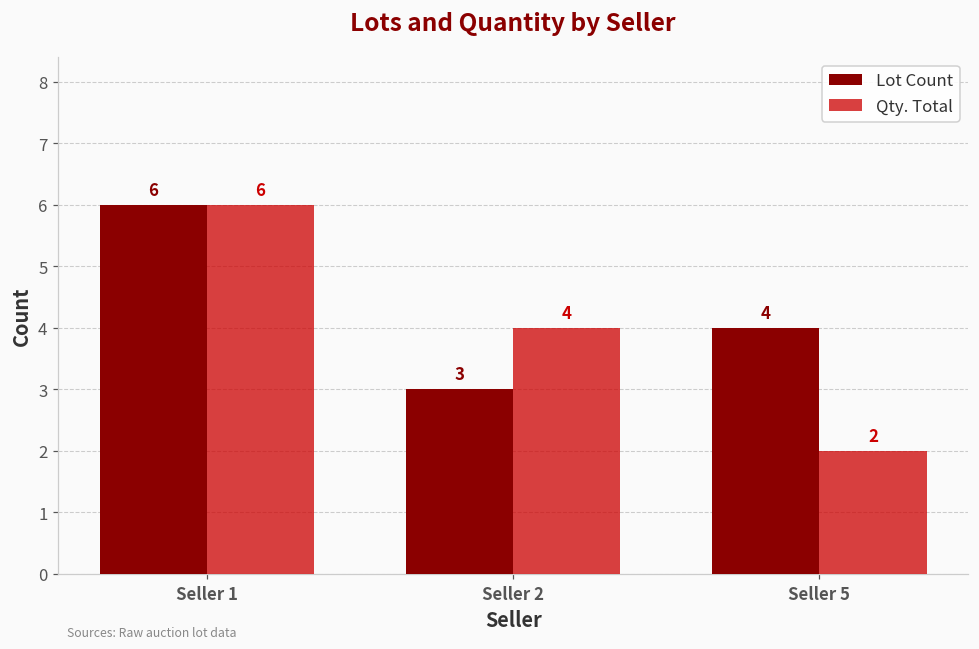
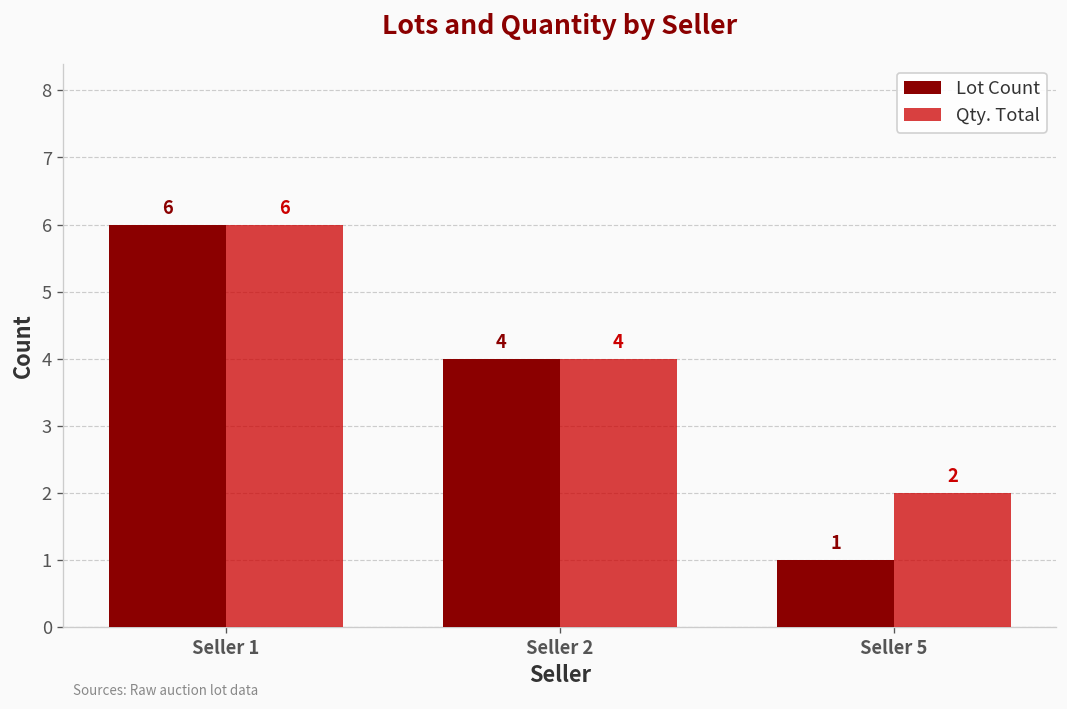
Lot Count, Seller 2: 3 -> 4
Lot Count, Seller 5: 4 -> 1
